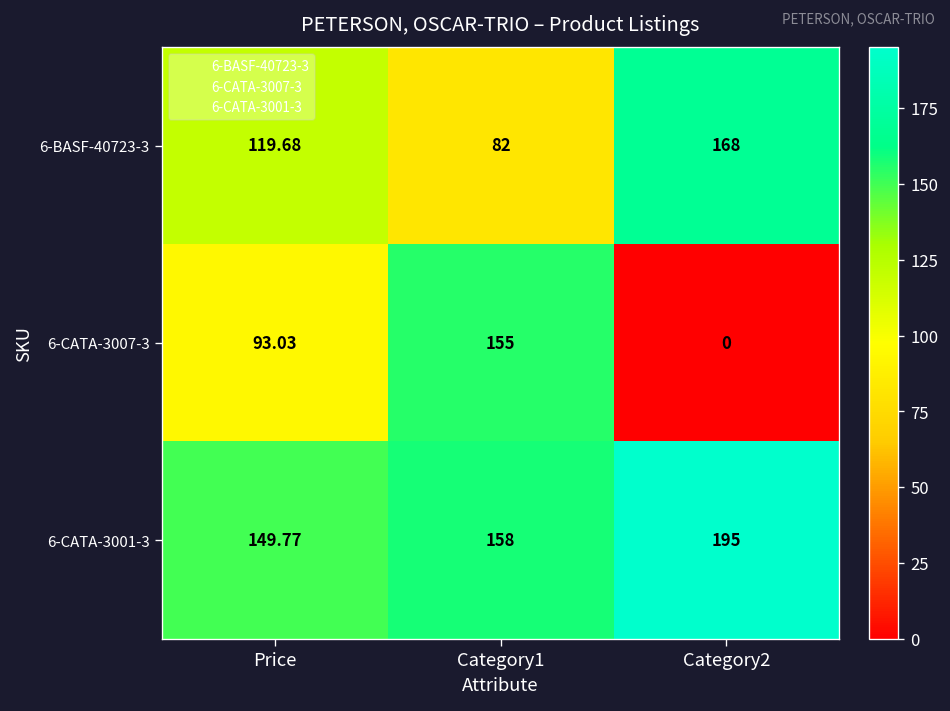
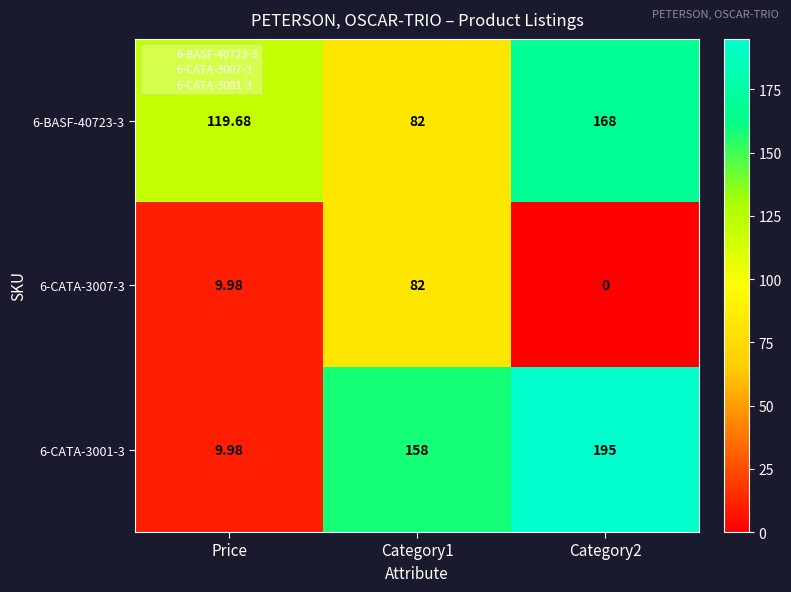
6-CATA-3007-3, Price: 93.03 -> 9.98
6-CATA-3007-3, Category1: 155 -> 82
6-CATA-3001-3, Price: 149.77 -> 9.98
